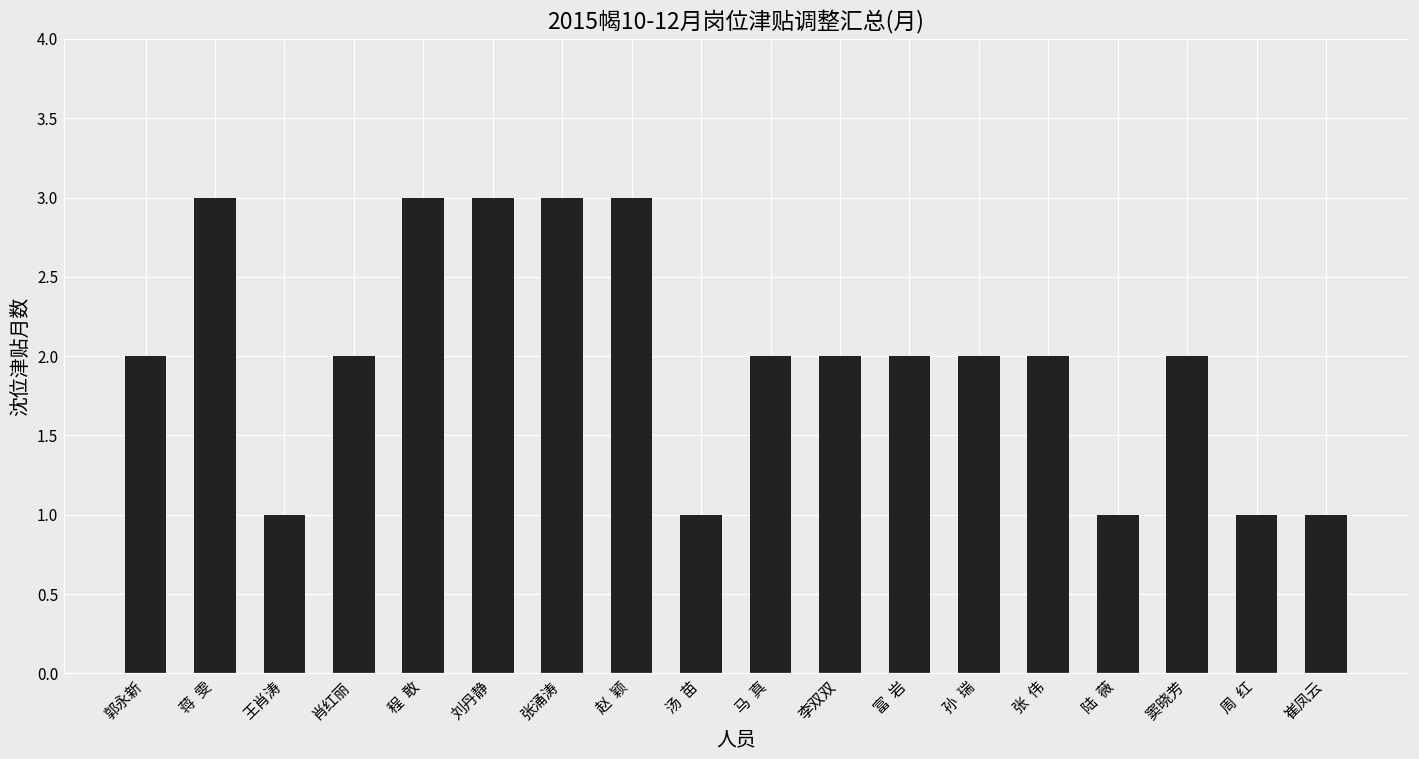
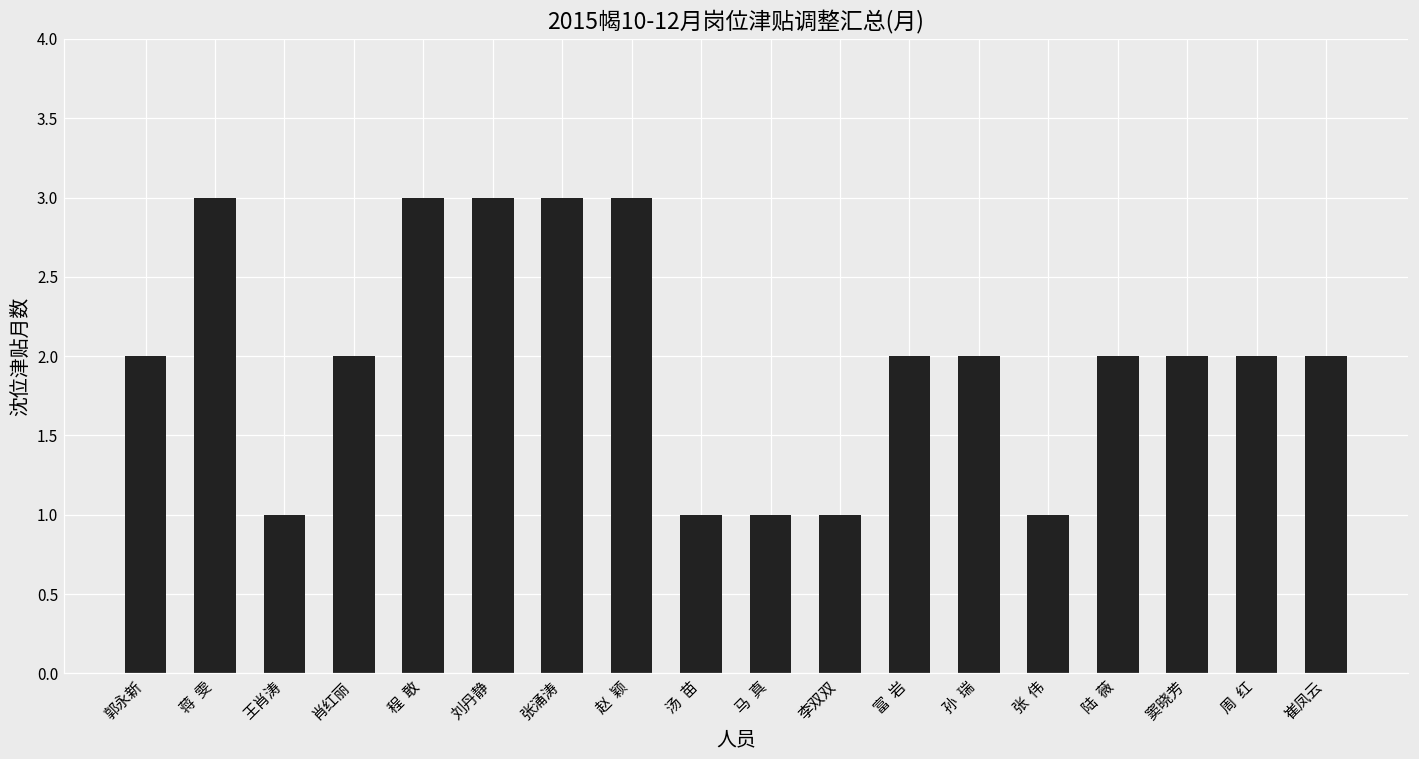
马 真: 2 -> 1
李双双: 2 -> 1
张 伟: 2 -> 1
陆 薇: 1 -> 2
周 红: 1 -> 2
崔凤云: 1 -> 2
